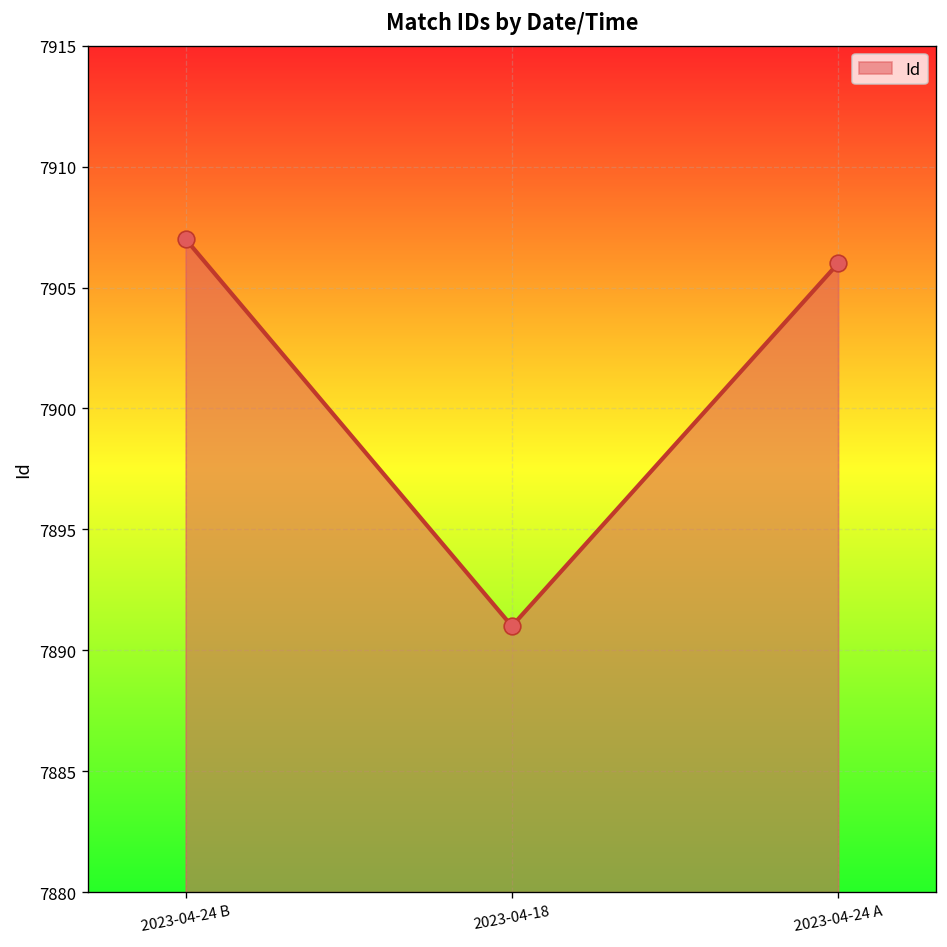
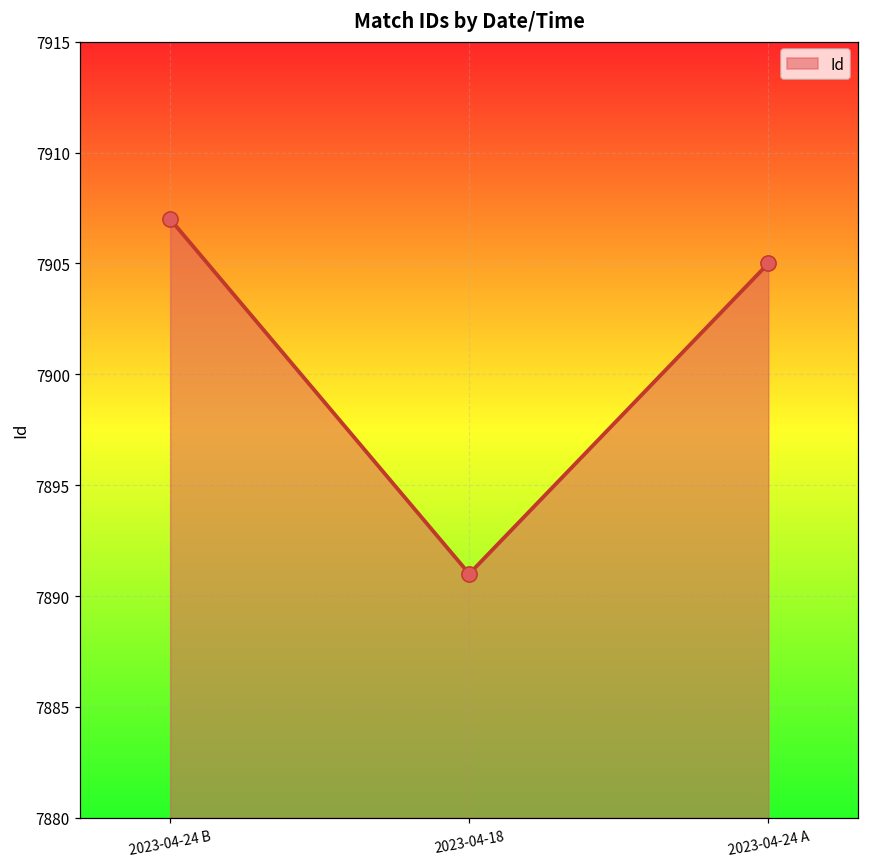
2023-04-24 A: 7906 -> 7905
